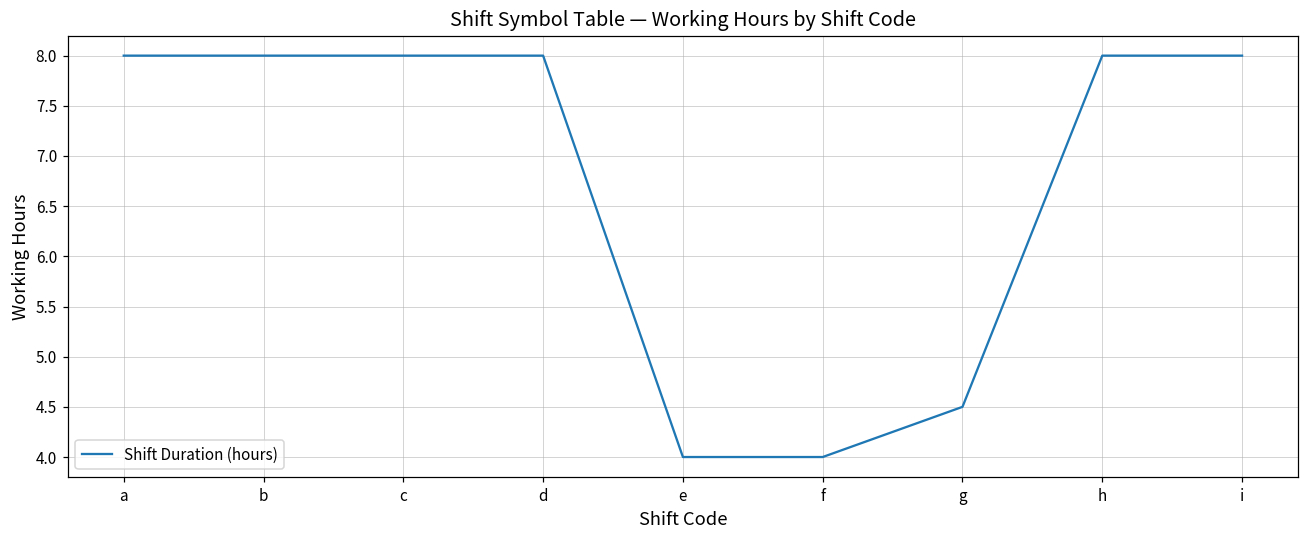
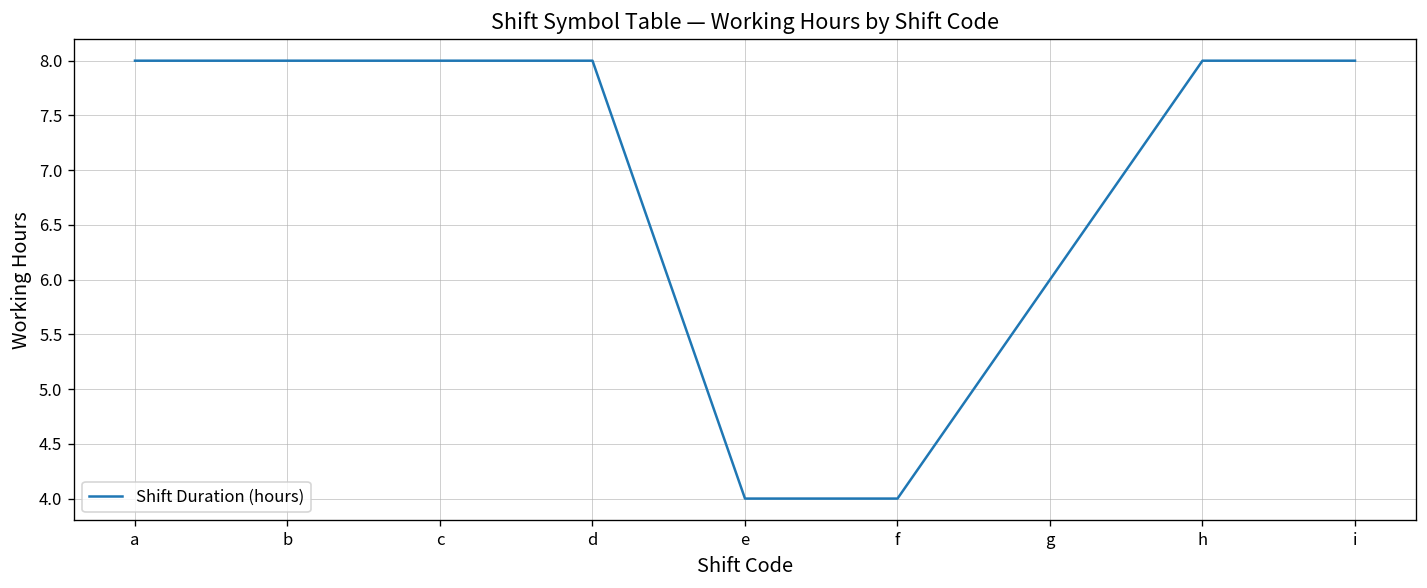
g: 4.5 -> 6.0
